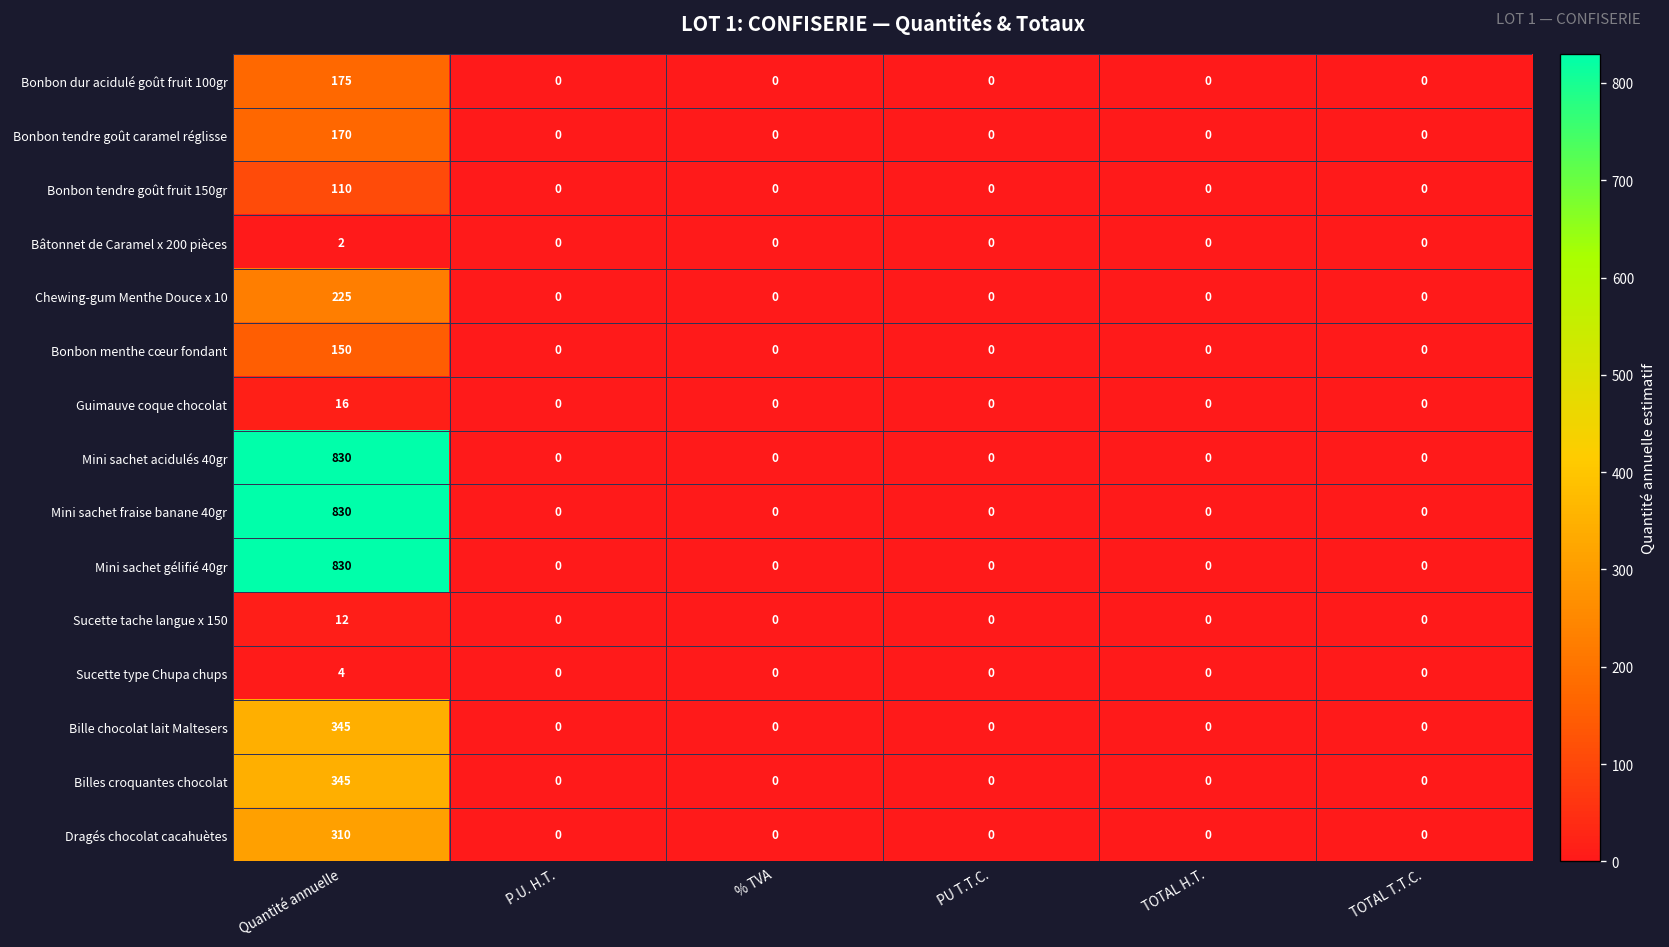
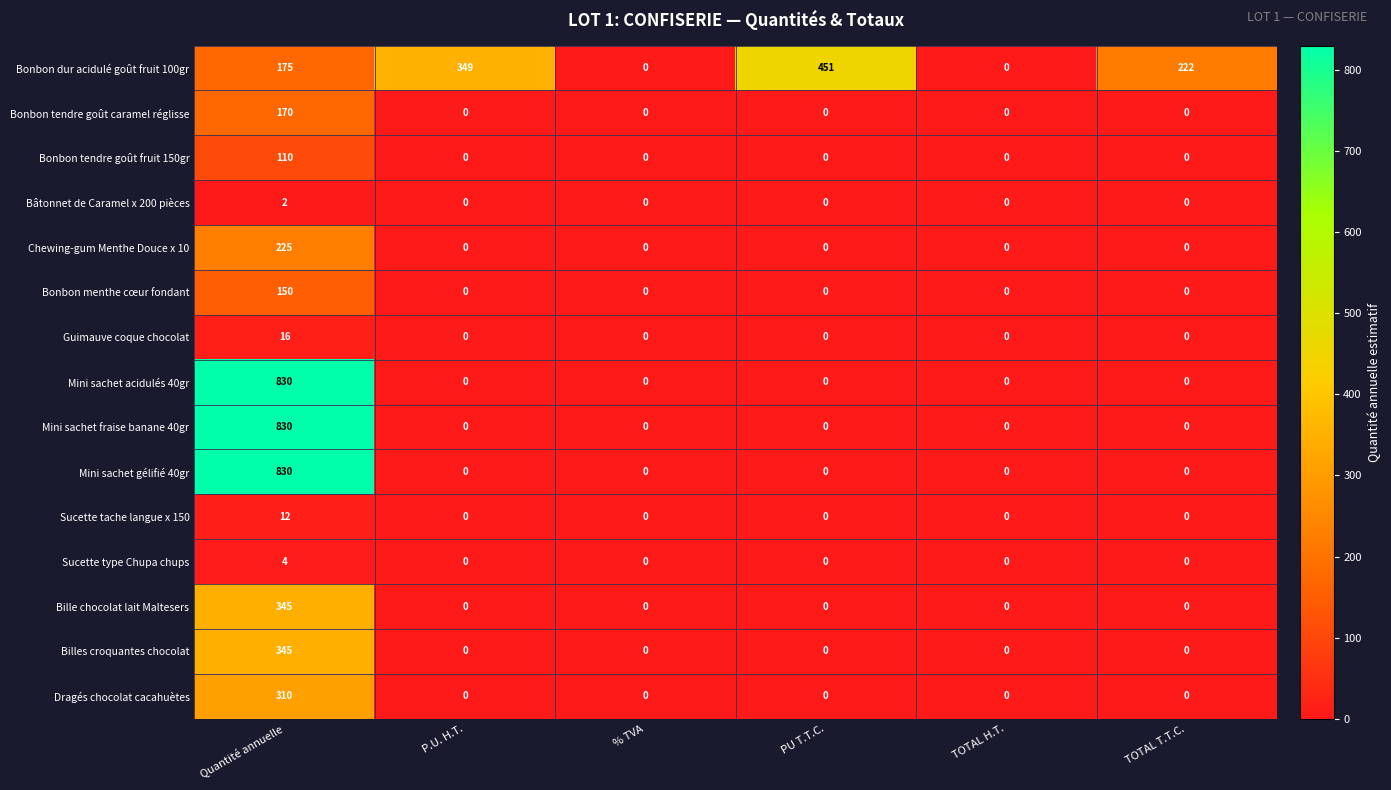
Bonbon dur acidulé goût fruit 100gr, P.U. H.T.: 0 -> 349
Bonbon dur acidulé goût fruit 100gr, PU T.T.C.: 0 -> 451
Bonbon dur acidulé goût fruit 100gr, TOTAL T.T.C.: 0 -> 222
